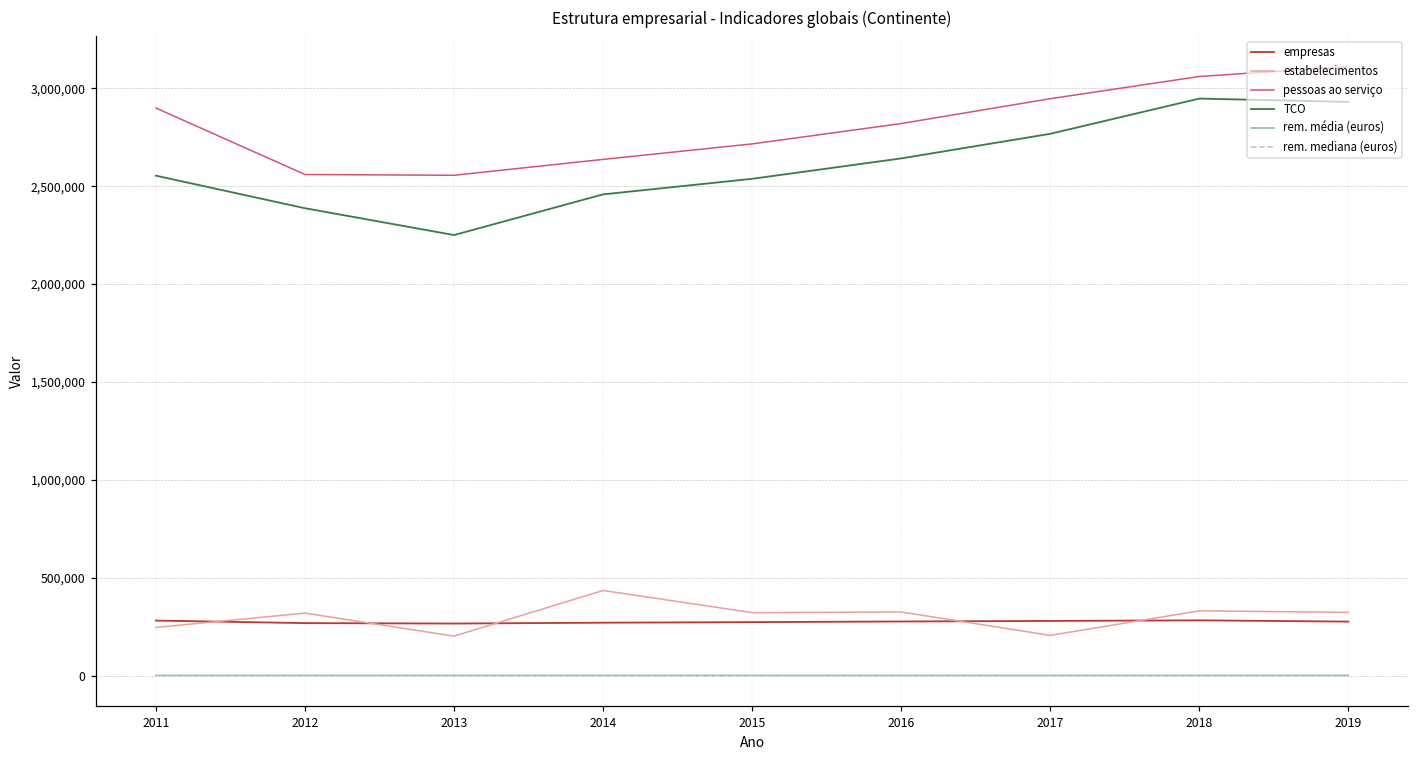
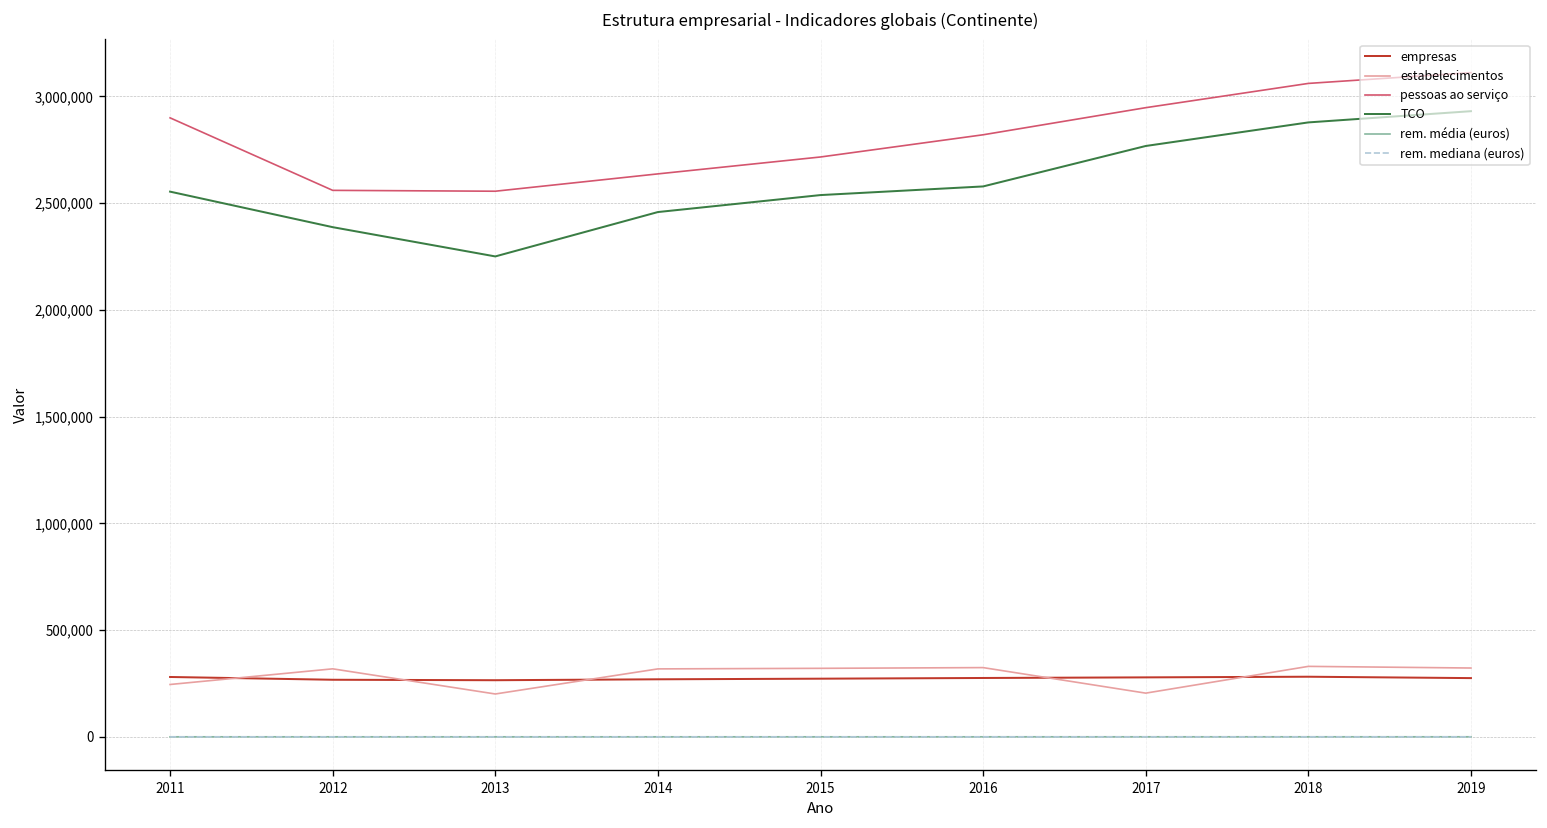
estabelecimentos, 2014: 430,000 -> 320,000
TCO, 2016: 2,640,000 -> 2,580,000
TCO, 2018: 2,950,000 -> 2,880,000
